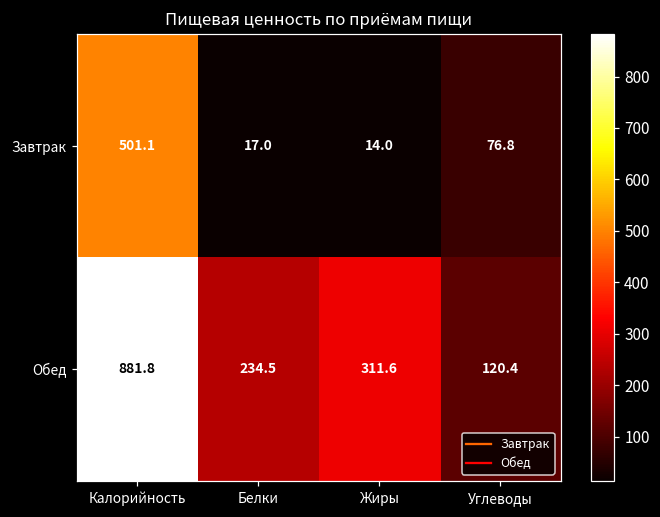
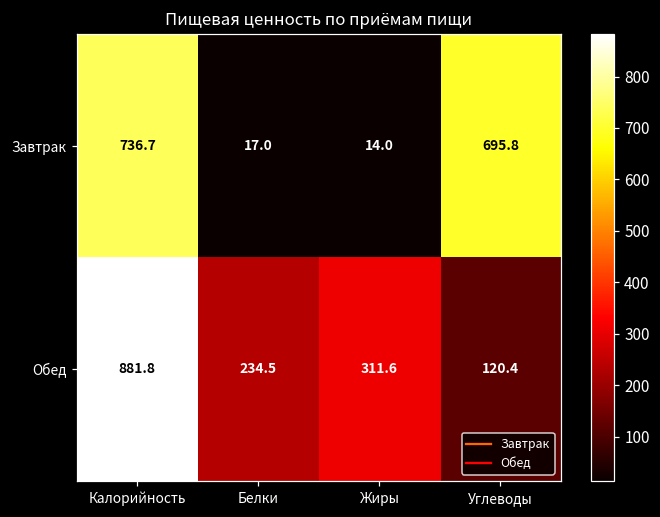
Завтрак, Калорийность: 501.1 -> 736.7
Завтрак, Углеводы: 76.8 -> 695.8
